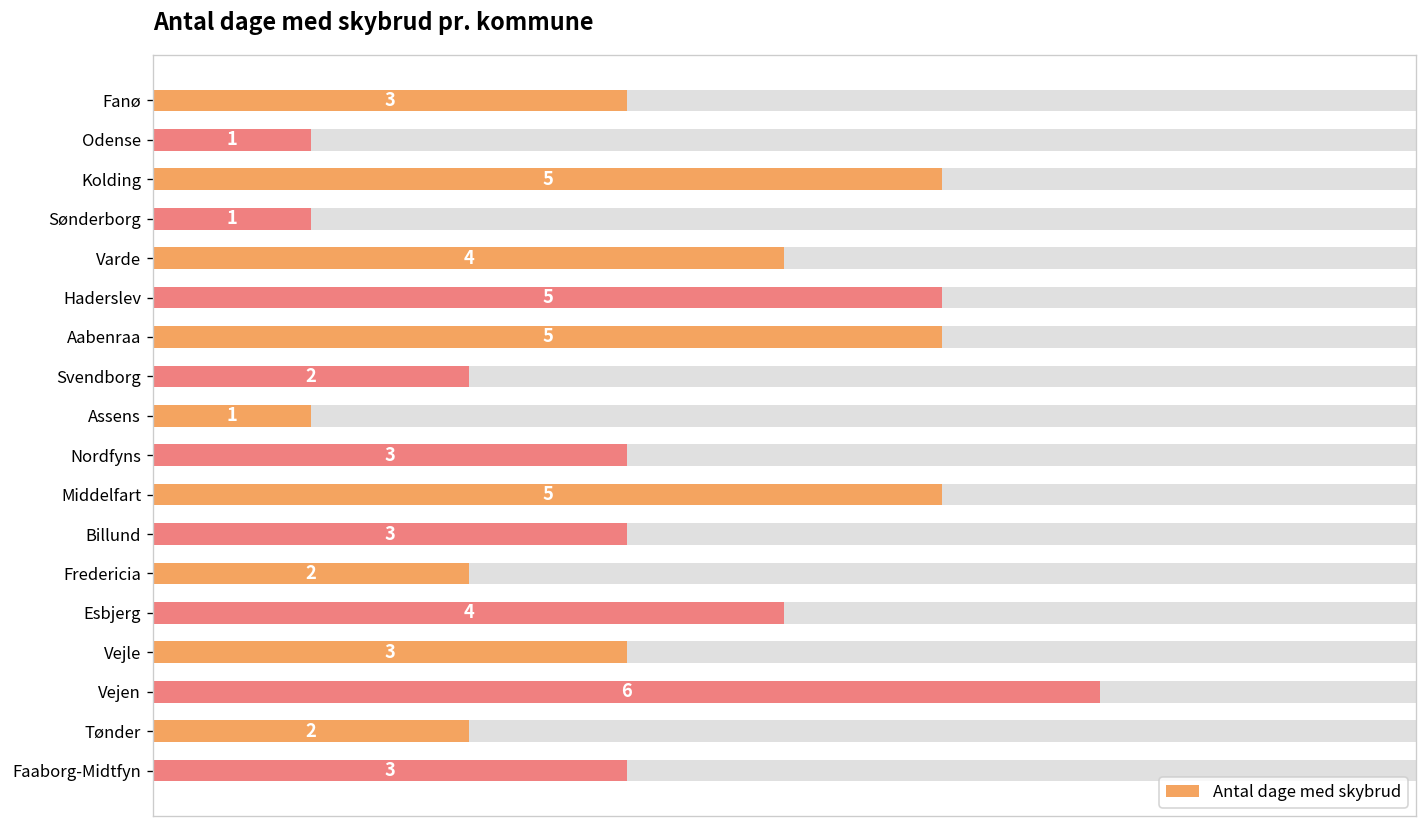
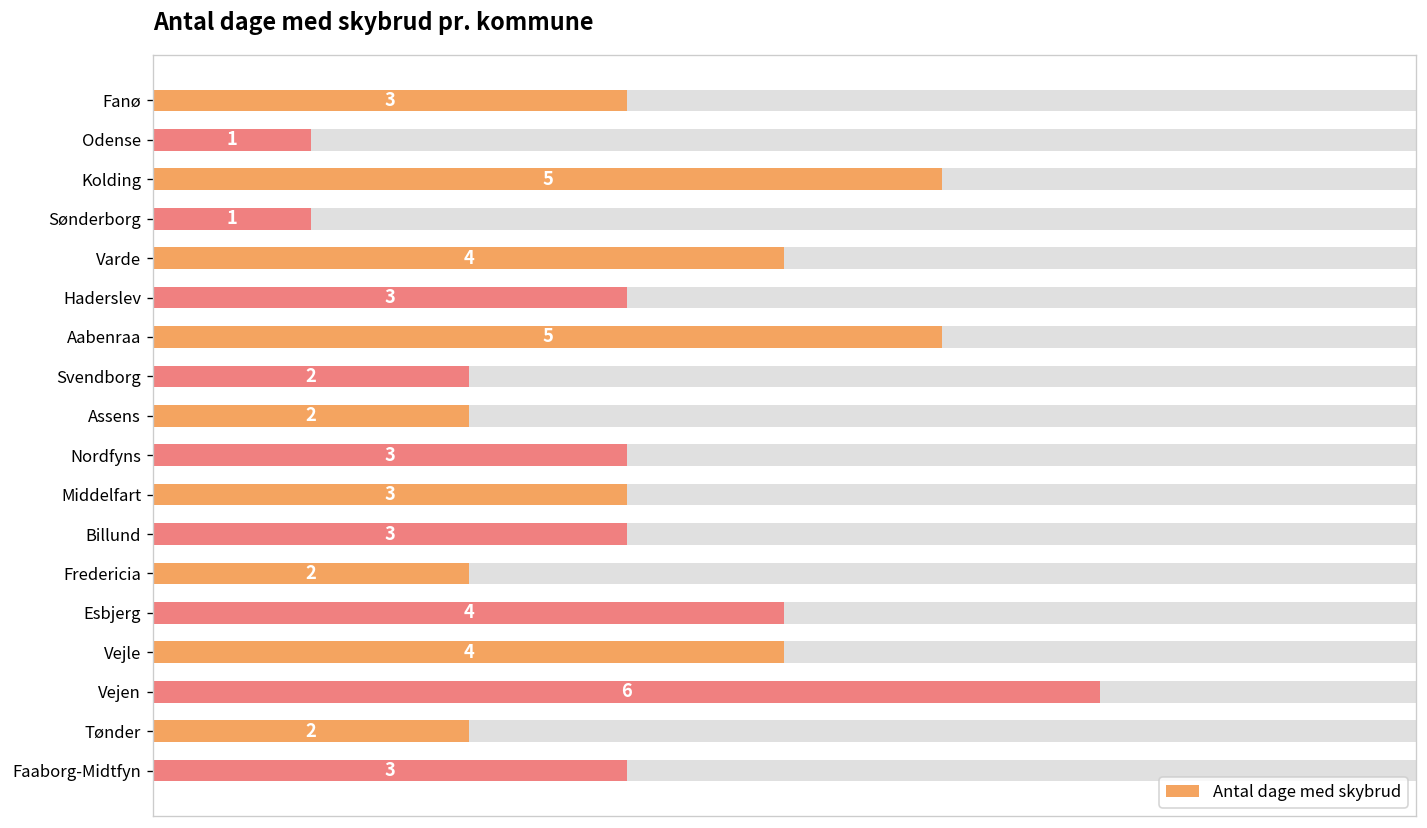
Antal dage med skybrud, Haderslev: 5 -> 3
Antal dage med skybrud, Assens: 1 -> 2
Antal dage med skybrud, Middelfart: 5 -> 3
Antal dage med skybrud, Vejle: 3 -> 4
